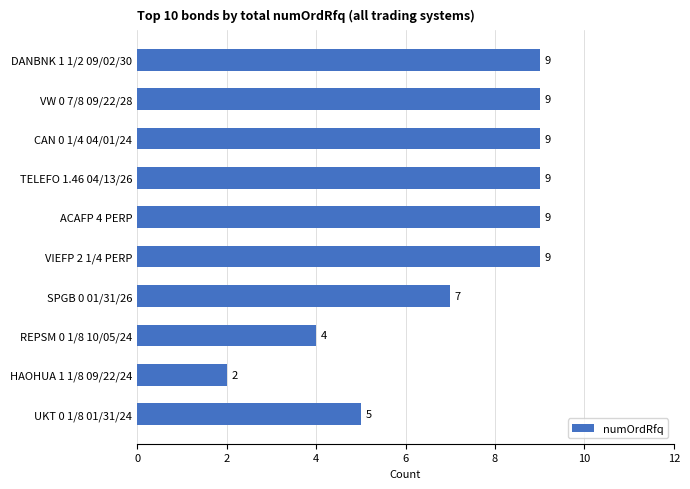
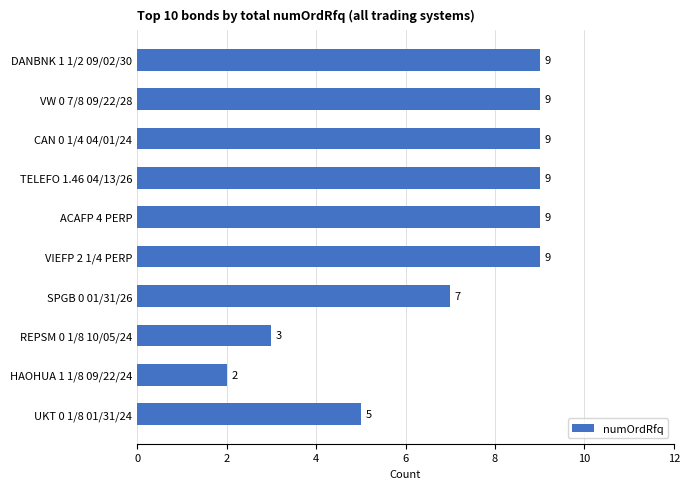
REPSM 0 1/8 10/05/24: 4 -> 3
